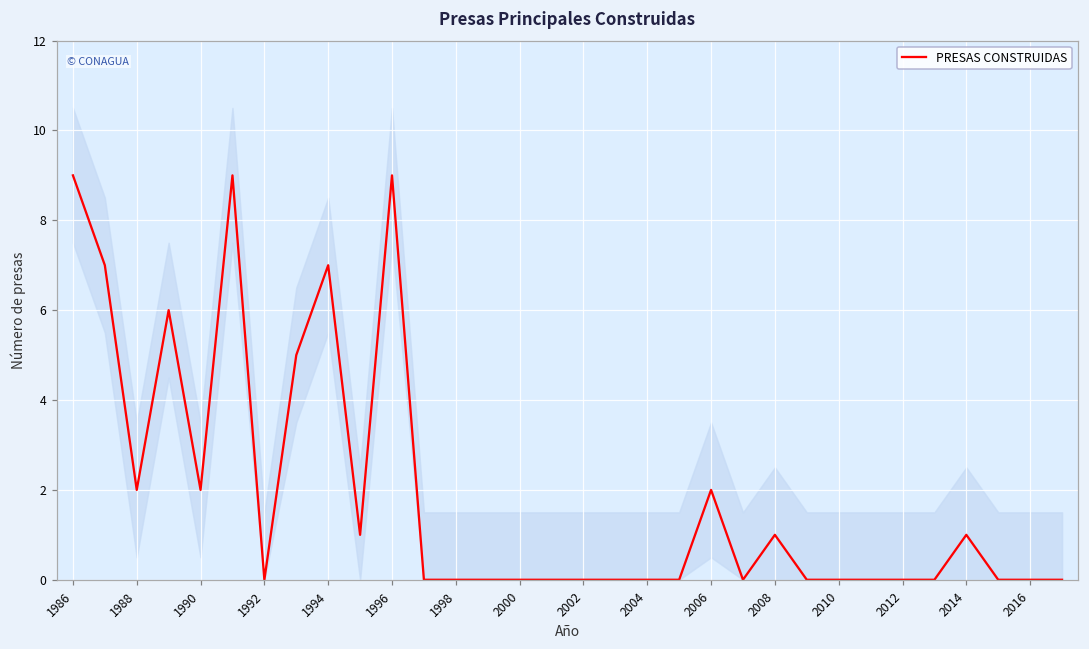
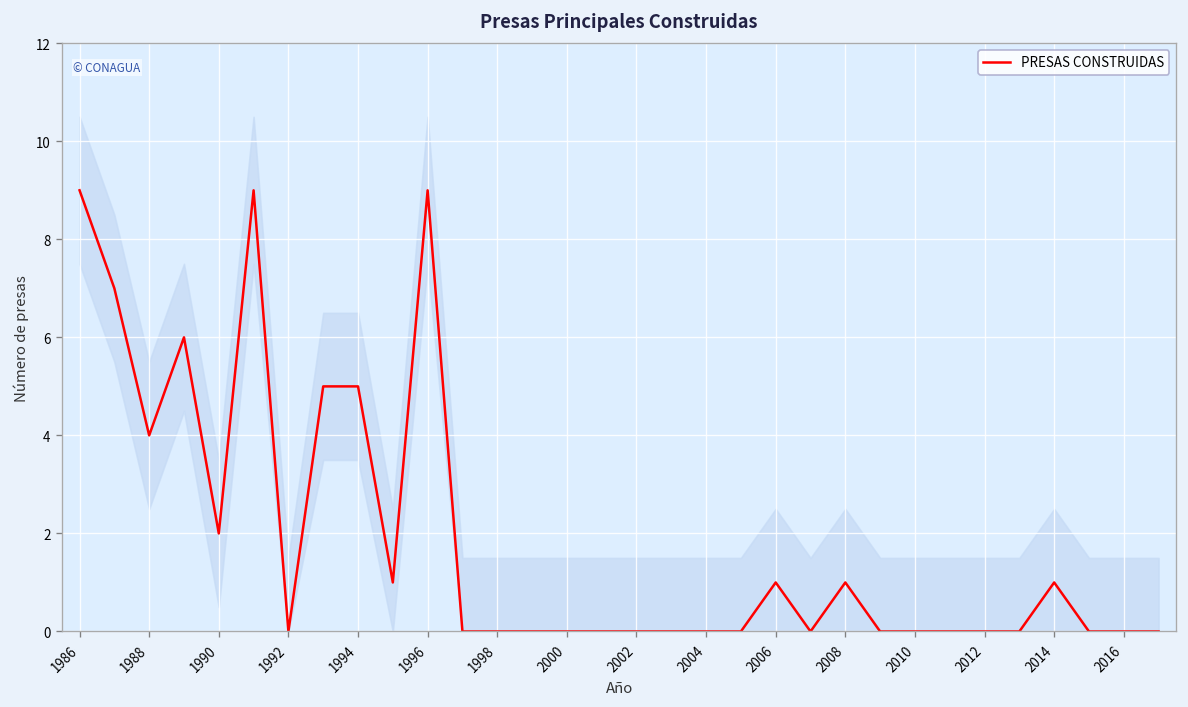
PRESAS CONSTRUIDAS, 1988: 2 -> 4
PRESAS CONSTRUIDAS, 1994: 7 -> 5
PRESAS CONSTRUIDAS, 2006: 2 -> 1
